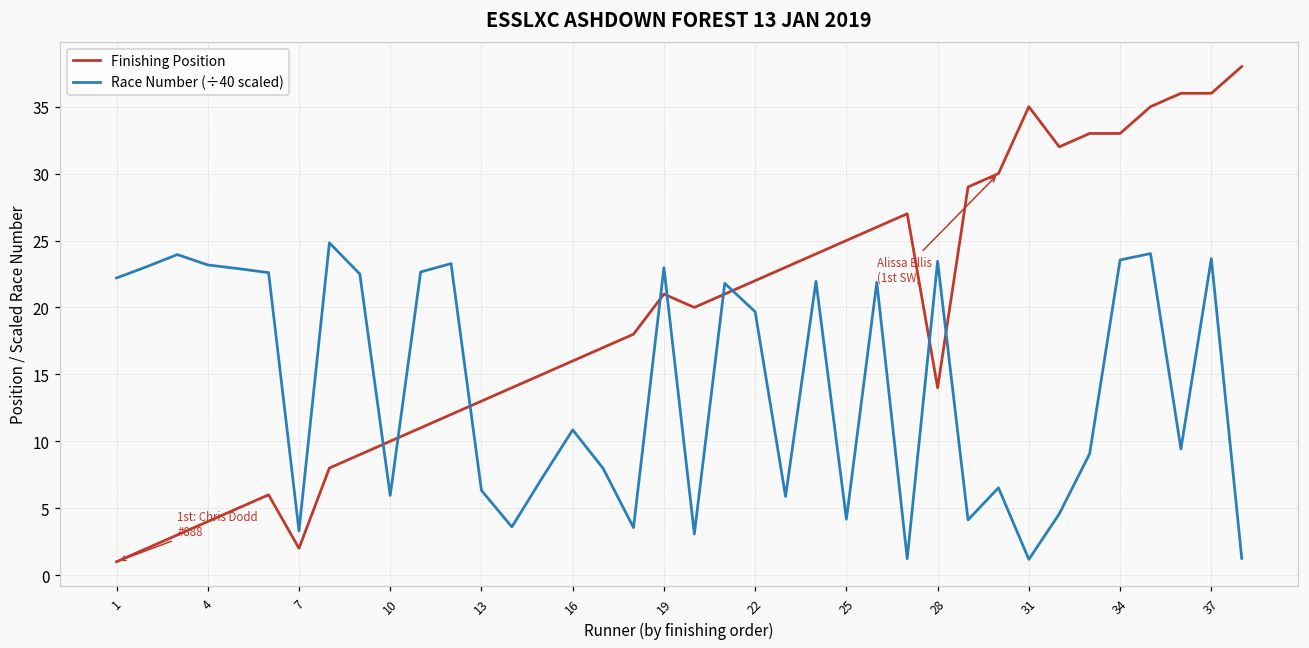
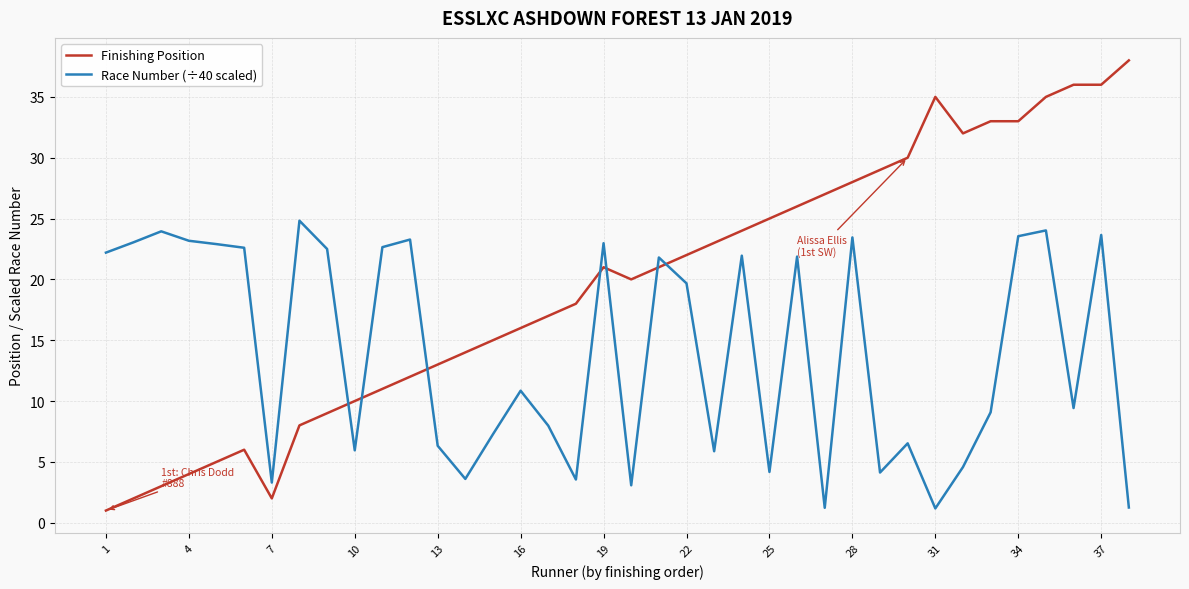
Finishing Position, 28: 14 -> 28
